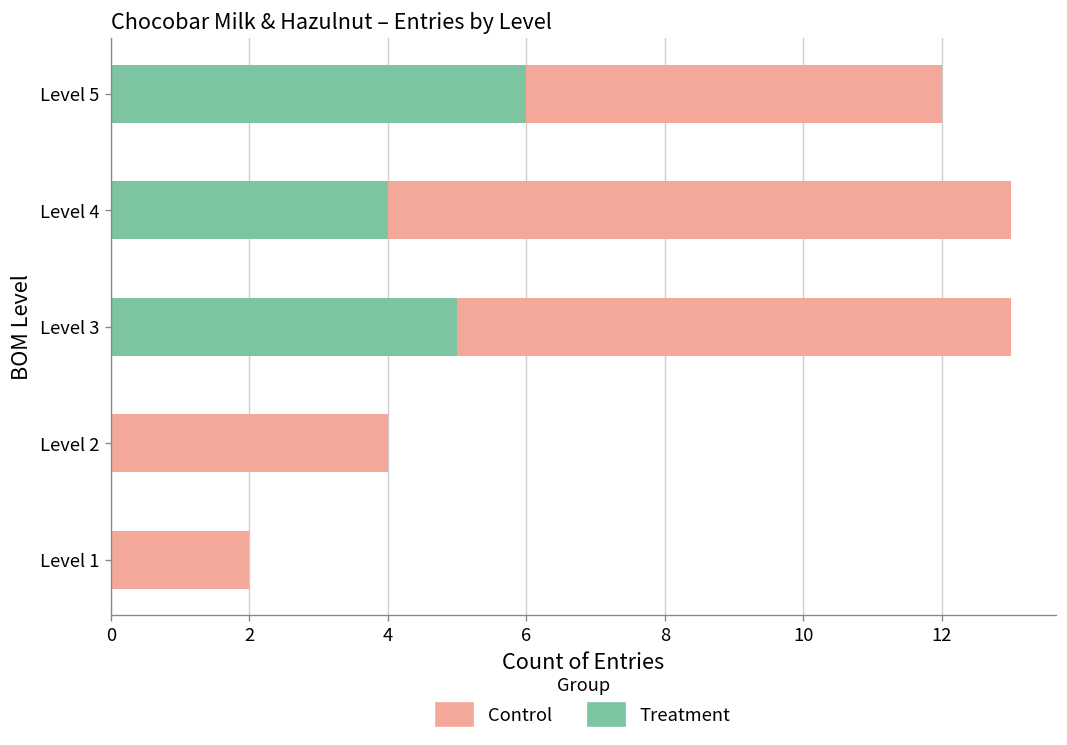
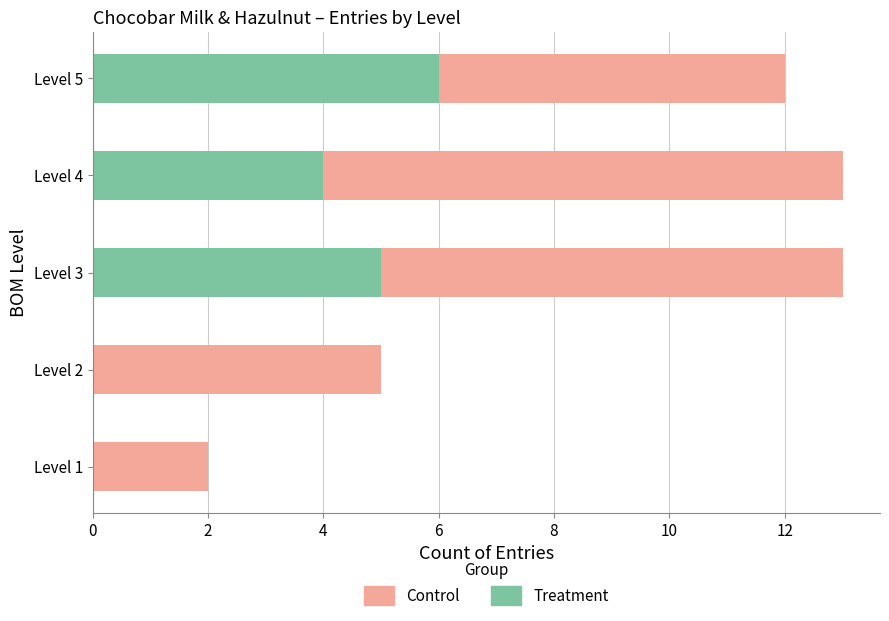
Control, Level 2: 4 -> 5
